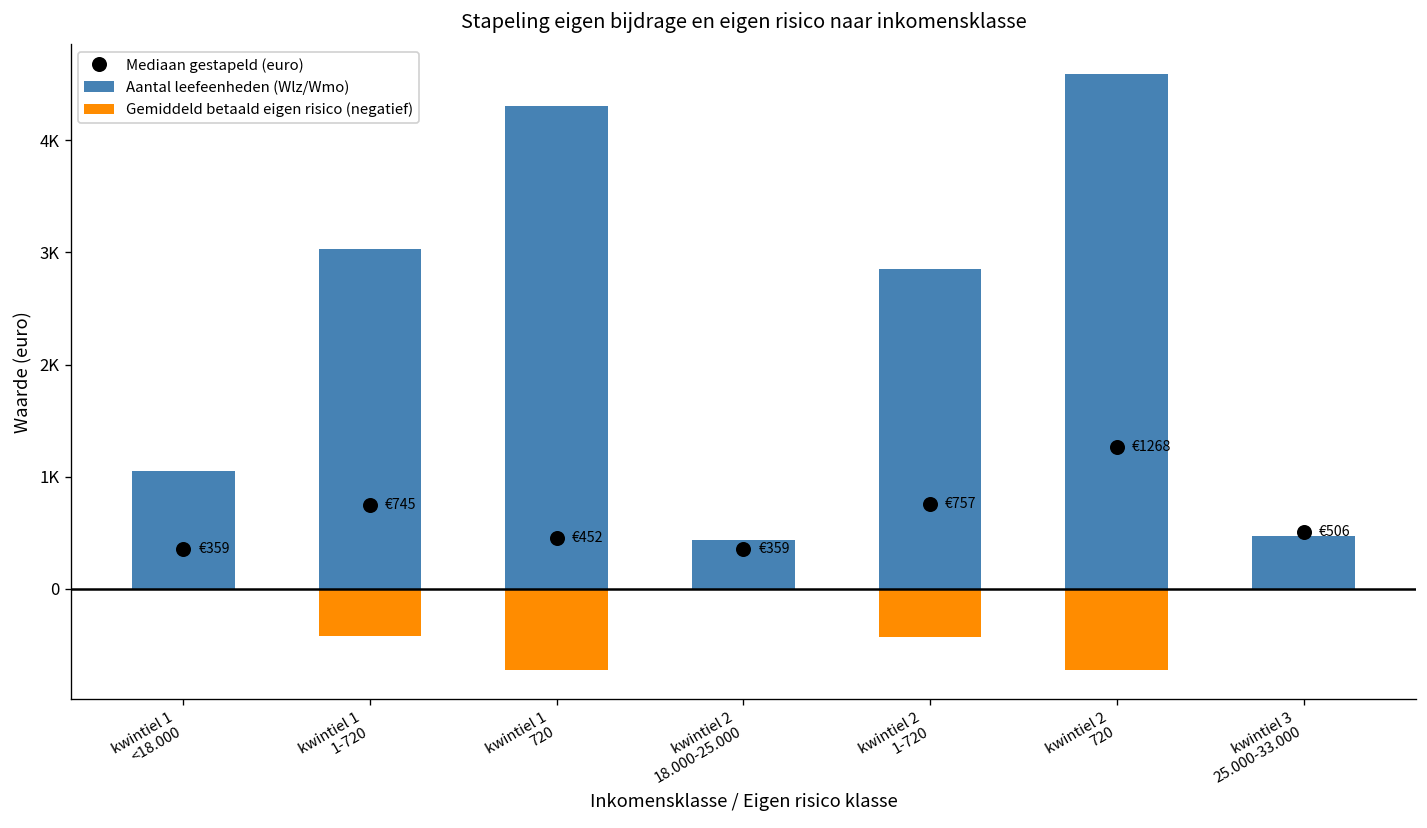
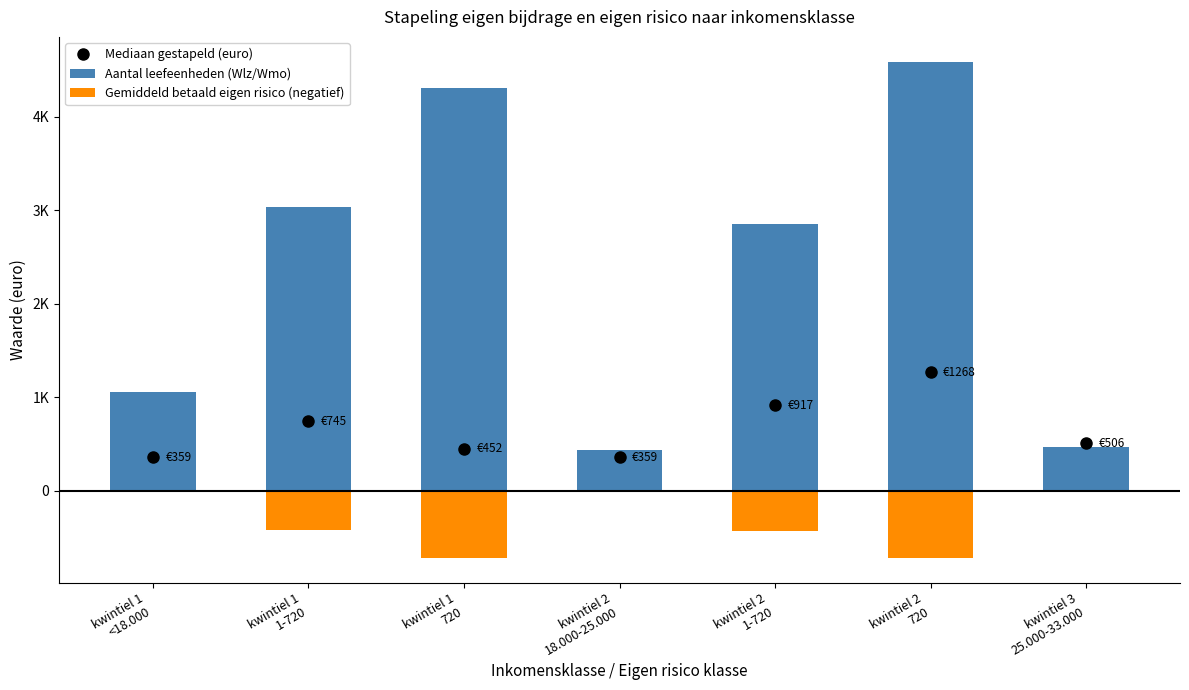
Mediaan gestapeld (euro), kwintiel 2 1-720: €757 -> €917
